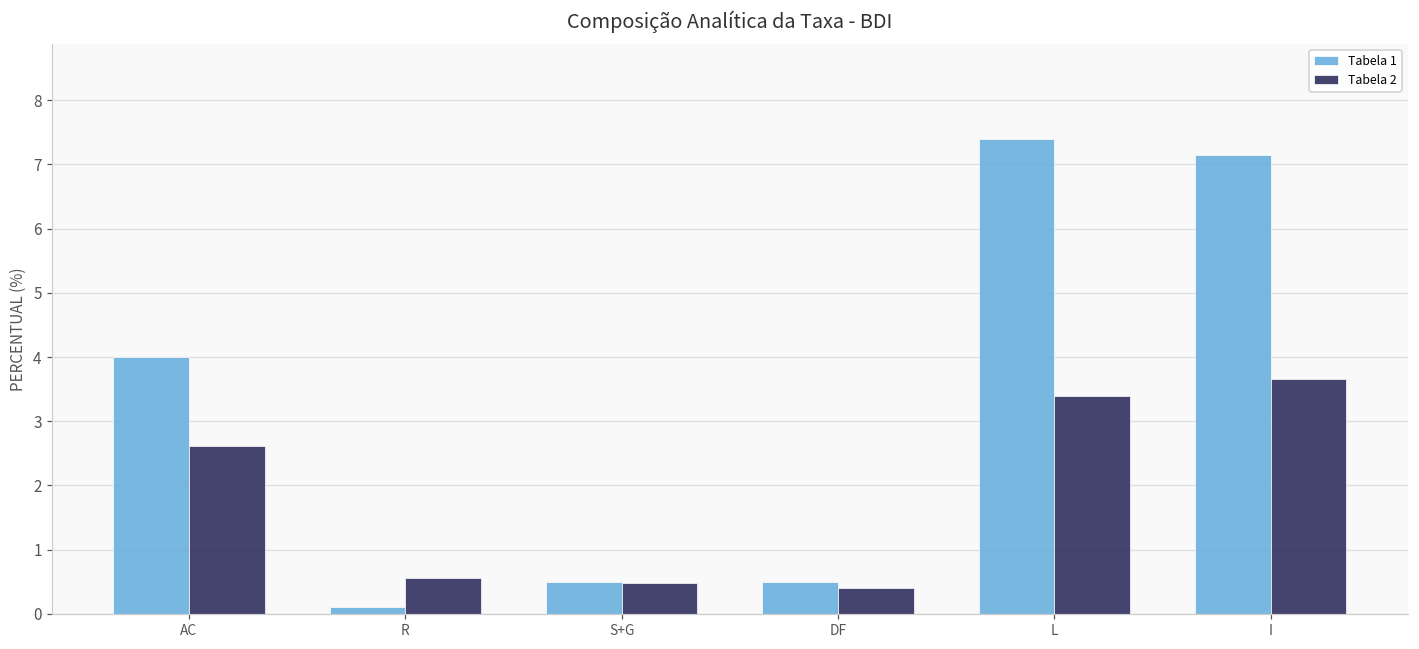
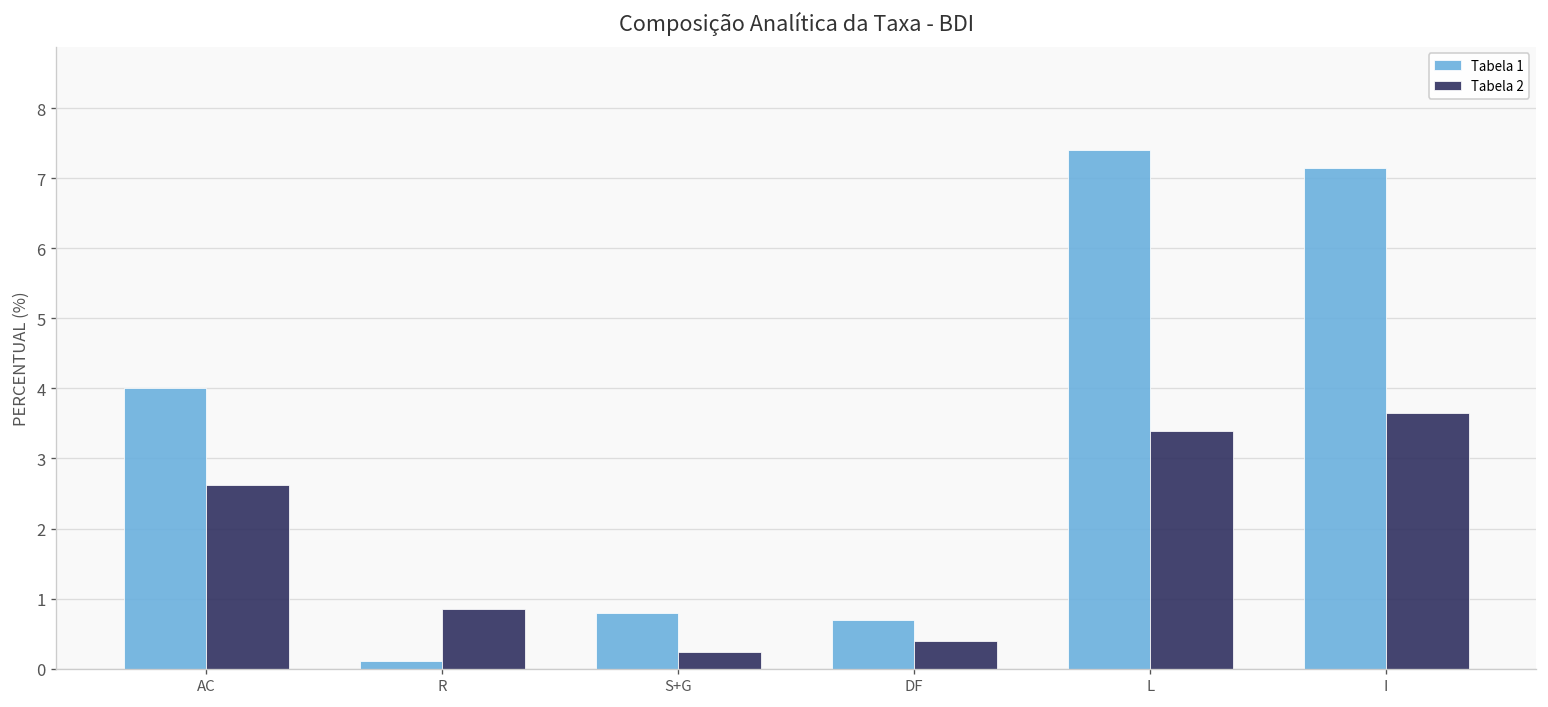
Tabela 2, R: 0.6 -> 0.9
Tabela 1, S+G: 0.5 -> 0.8
Tabela 2, S+G: 0.5 -> 0.2
Tabela 1, DF: 0.5 -> 0.7
